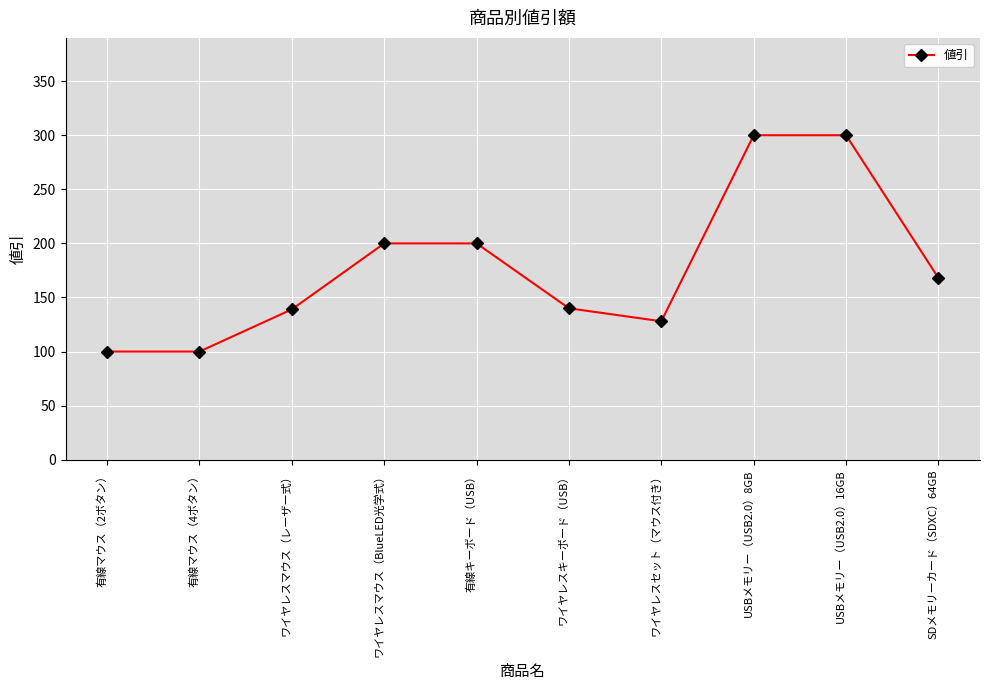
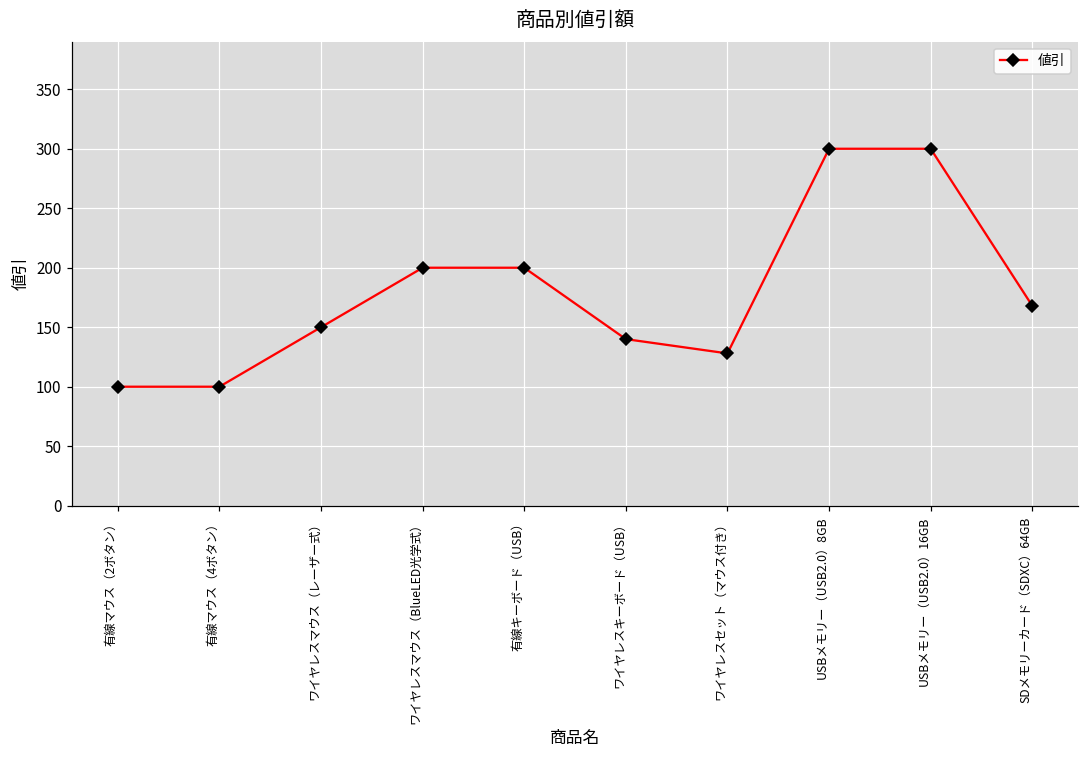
ワイヤレスマウス（レーザー式）: 139 -> 150
